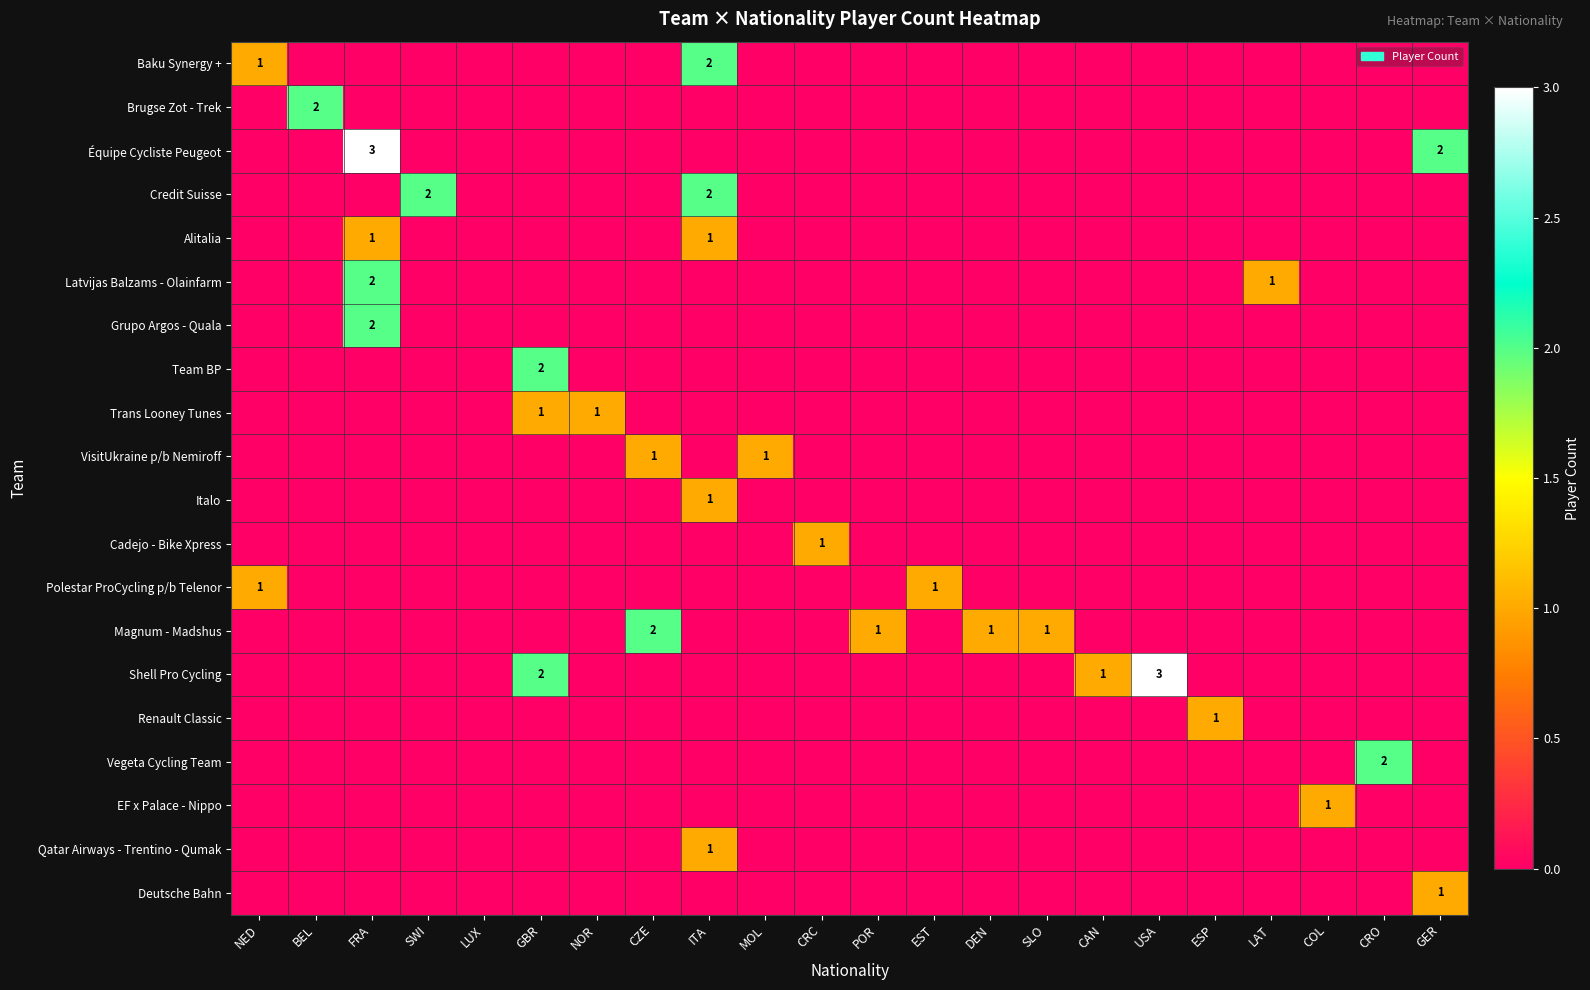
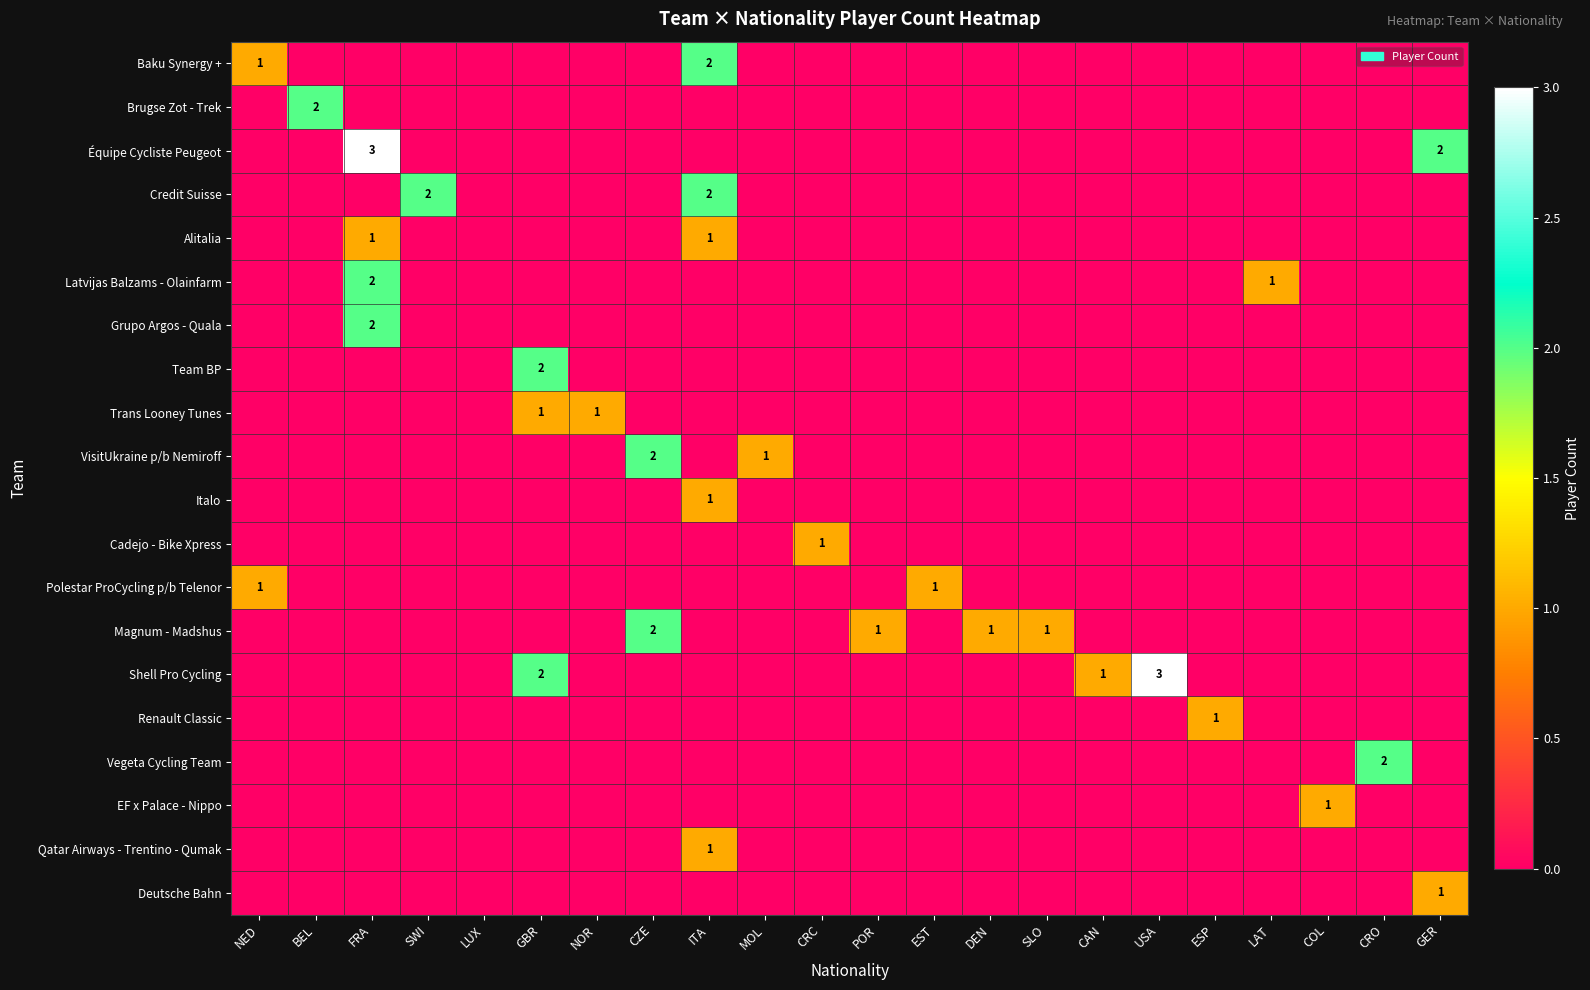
VisitUkraine p/b Nemiroff, CZE: 1 -> 2
